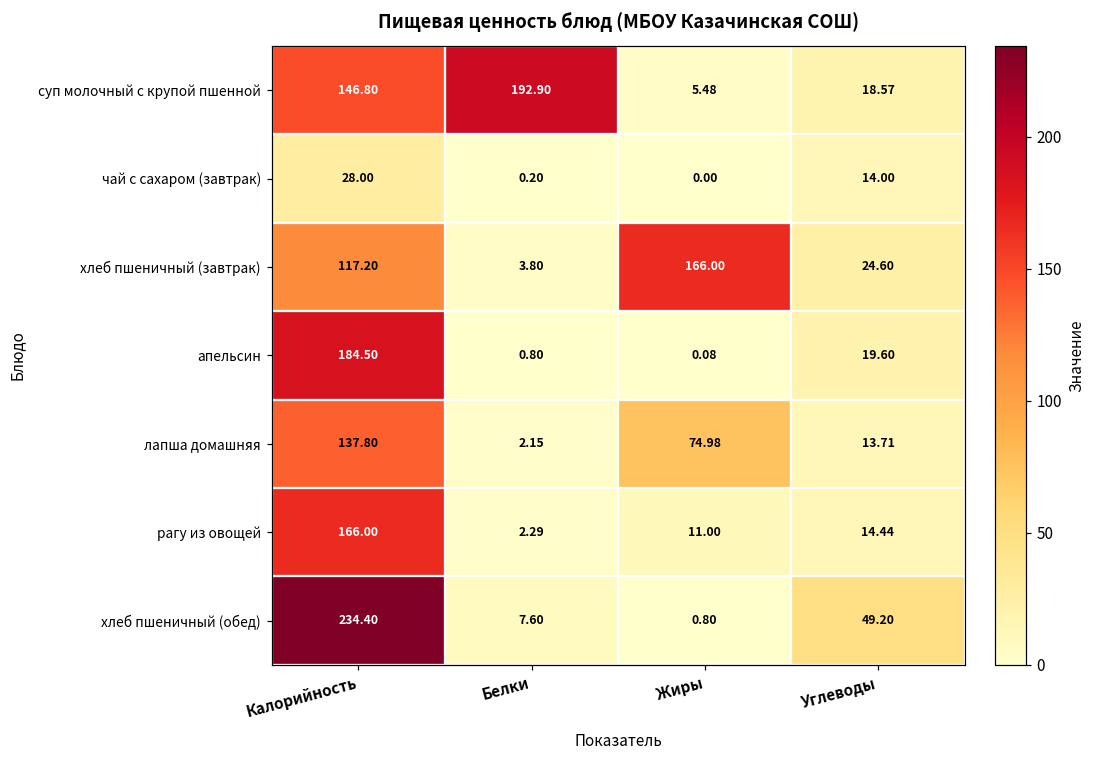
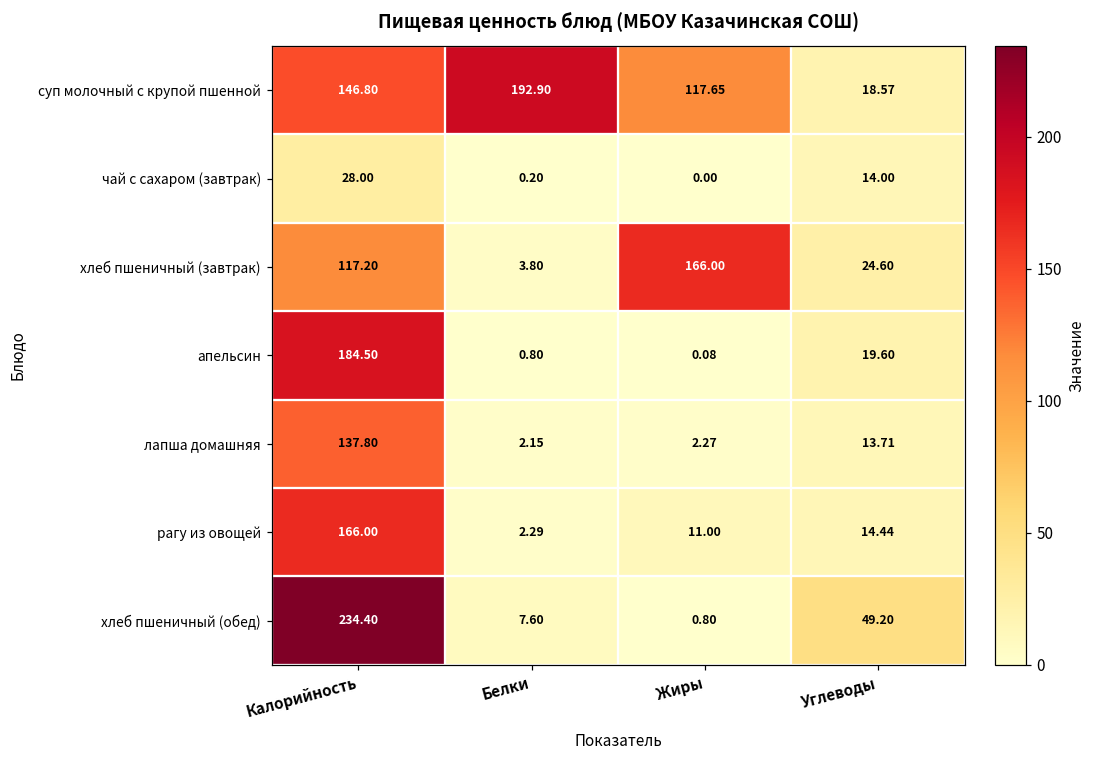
суп молочный с крупой пшенной, Жиры: 5.48 -> 117.65
лапша домашняя, Жиры: 74.98 -> 2.27
